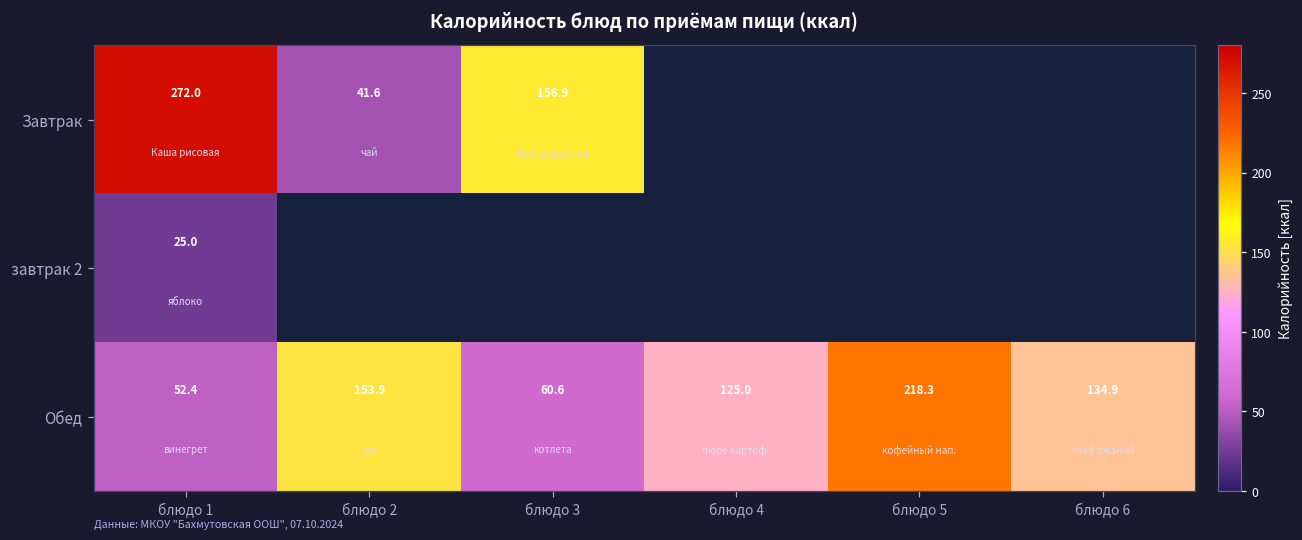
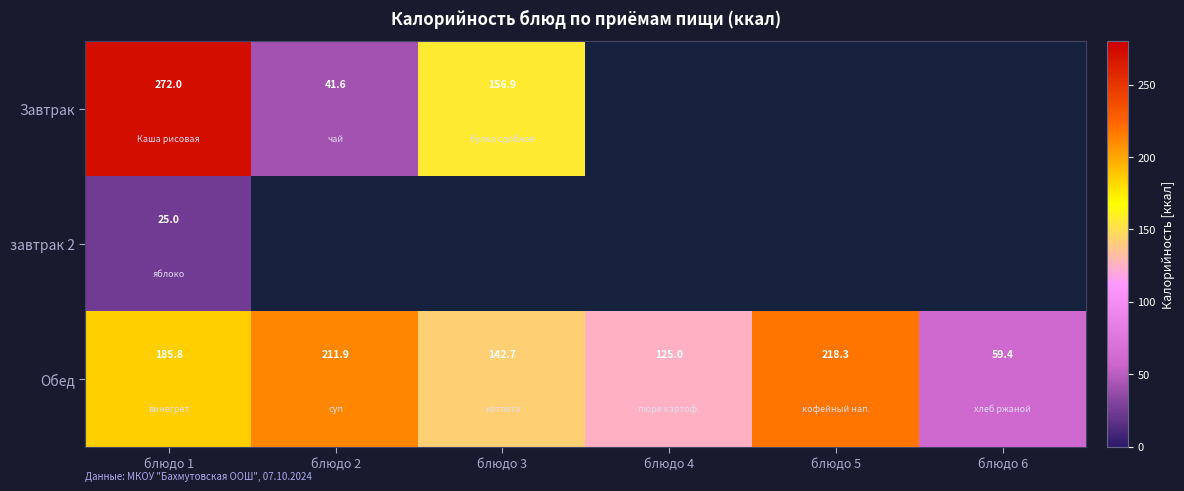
Обед, блюдо 1: 52.4 -> 185.8
Обед, блюдо 2: 153.9 -> 211.9
Обед, блюдо 3: 60.6 -> 142.7
Обед, блюдо 6: 134.9 -> 59.4
